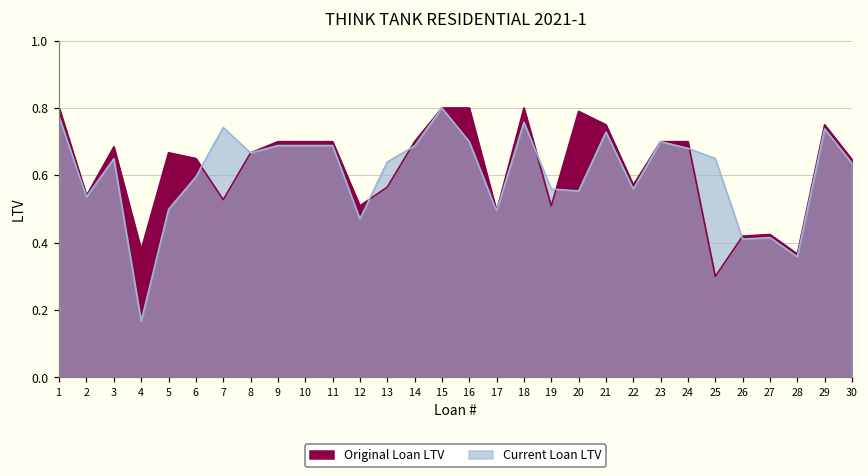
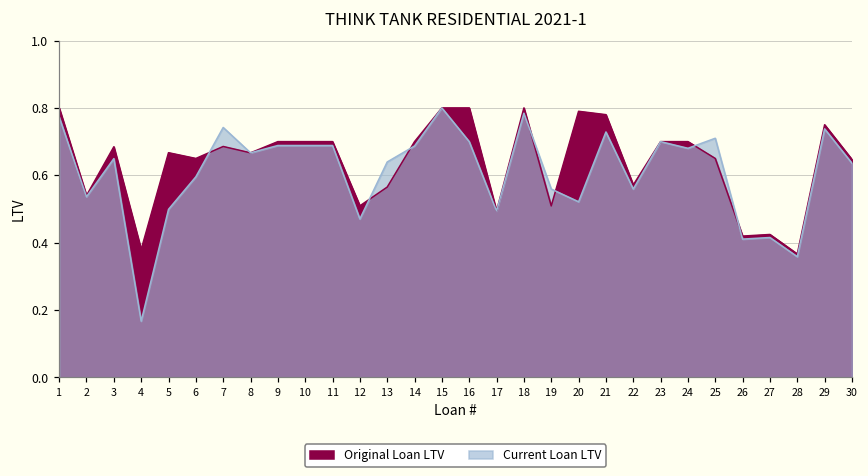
Original Loan LTV, 7: 0.53 -> 0.69
Current Loan LTV, 18: 0.76 -> 0.78
Current Loan LTV, 20: 0.55 -> 0.52
Original Loan LTV, 21: 0.75 -> 0.78
Original Loan LTV, 25: 0.30 -> 0.65
Current Loan LTV, 25: 0.65 -> 0.71
